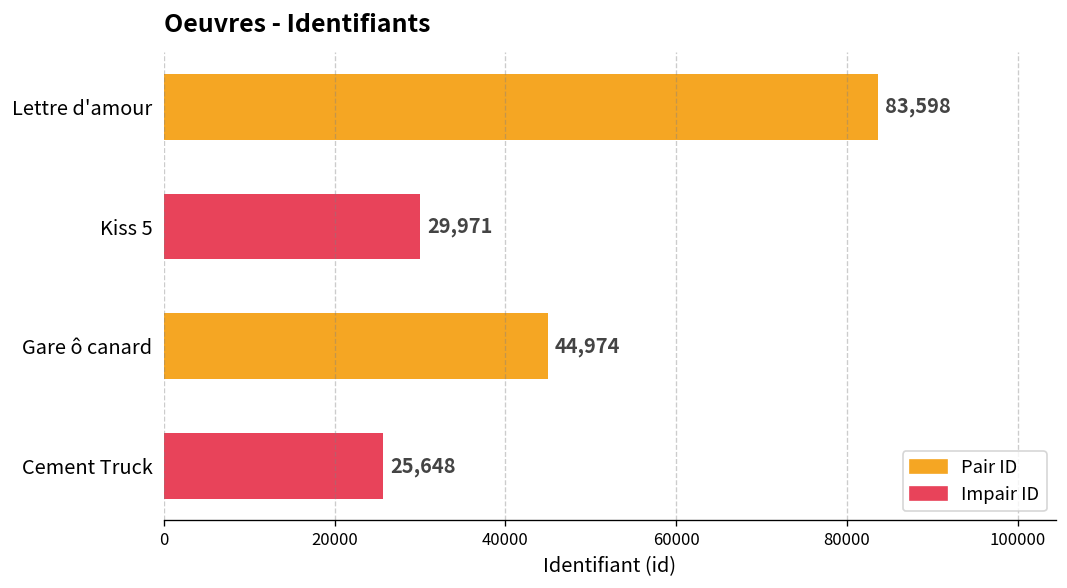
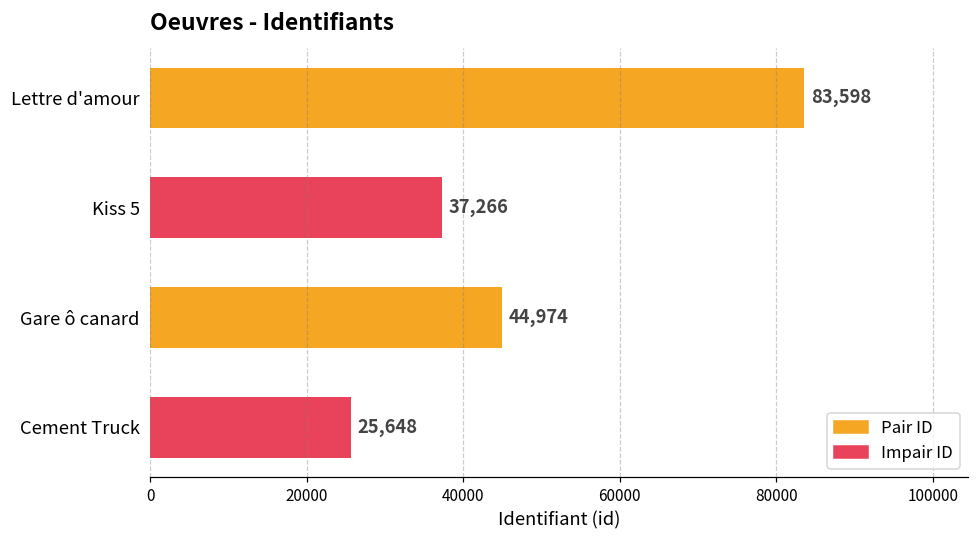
Kiss 5: 29,971 -> 37,266
